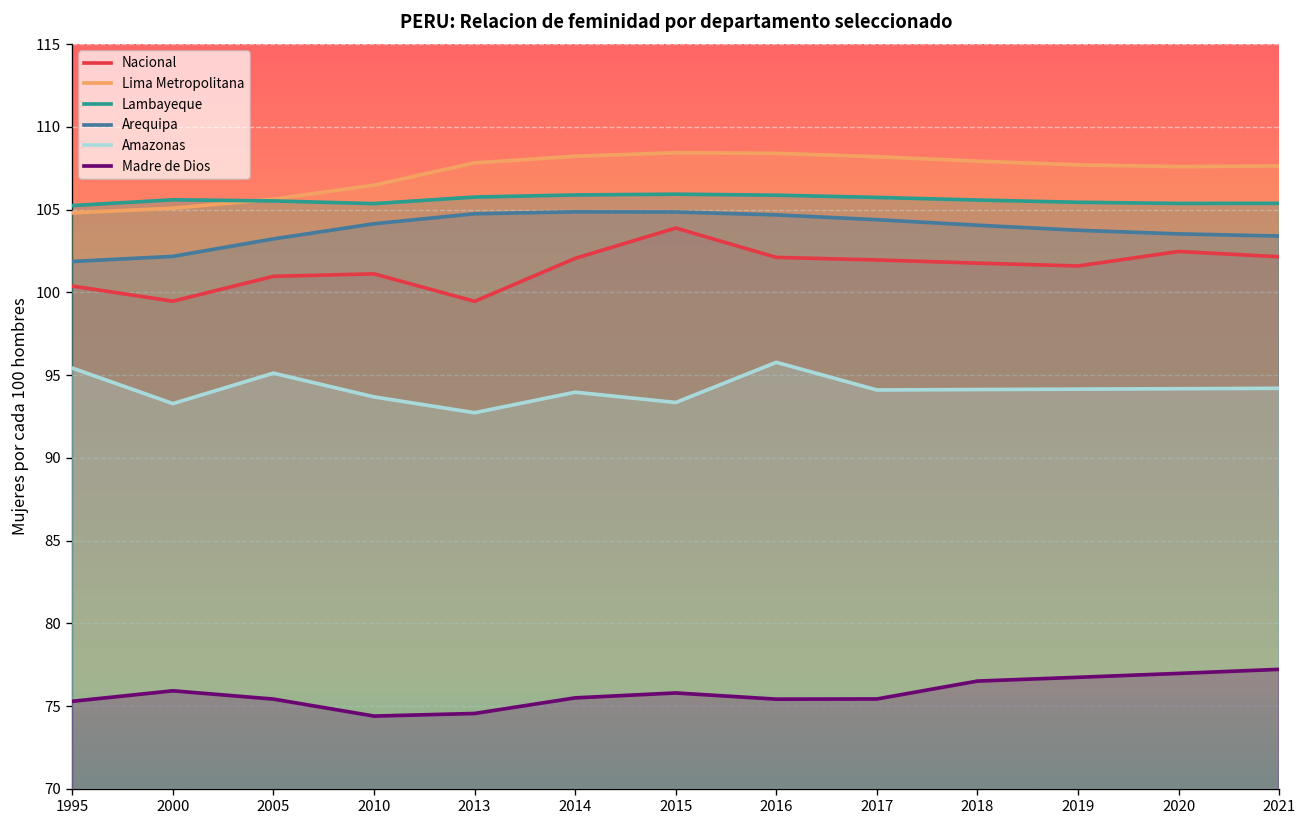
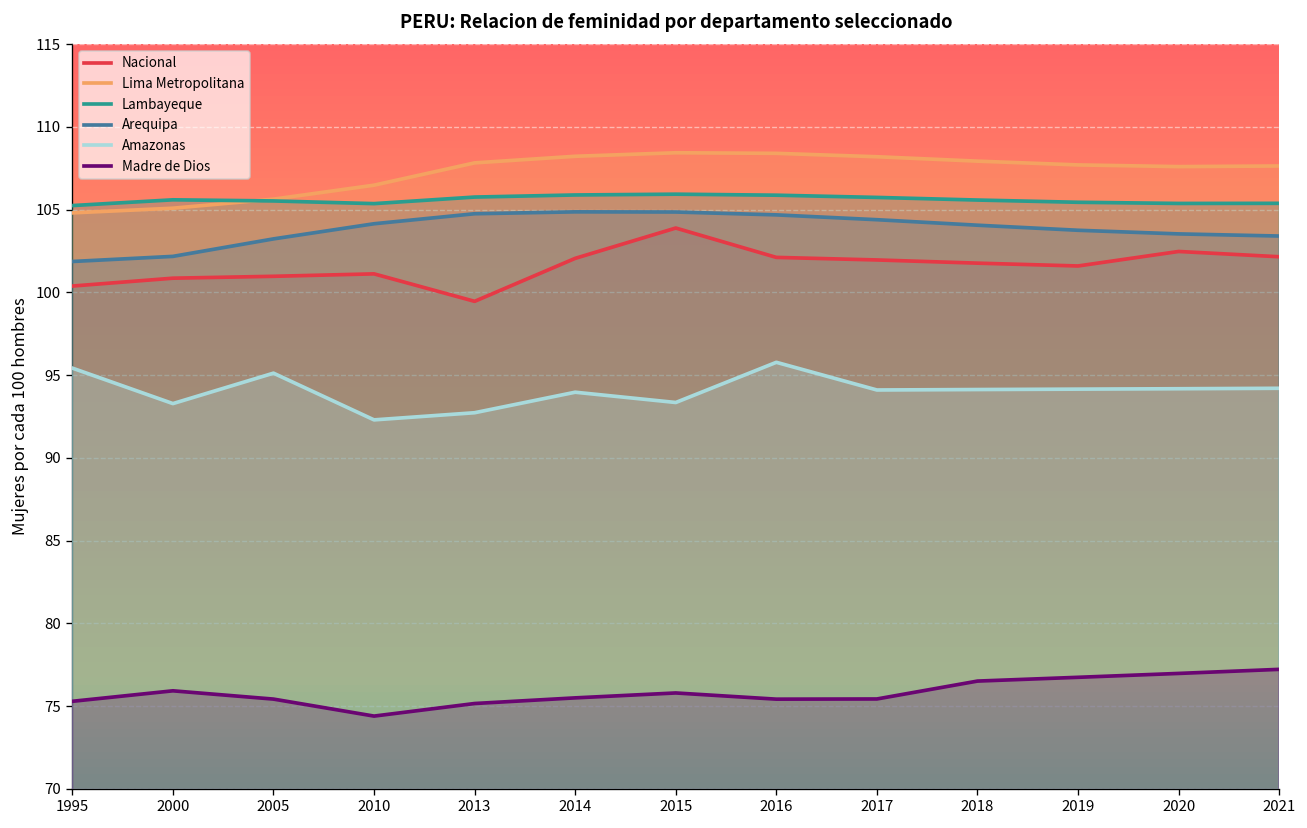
Nacional, 2000: 99.5 -> 100.9
Amazonas, 2010: 93.7 -> 92.3
Madre de Dios, 2013: 74.5 -> 75.2
